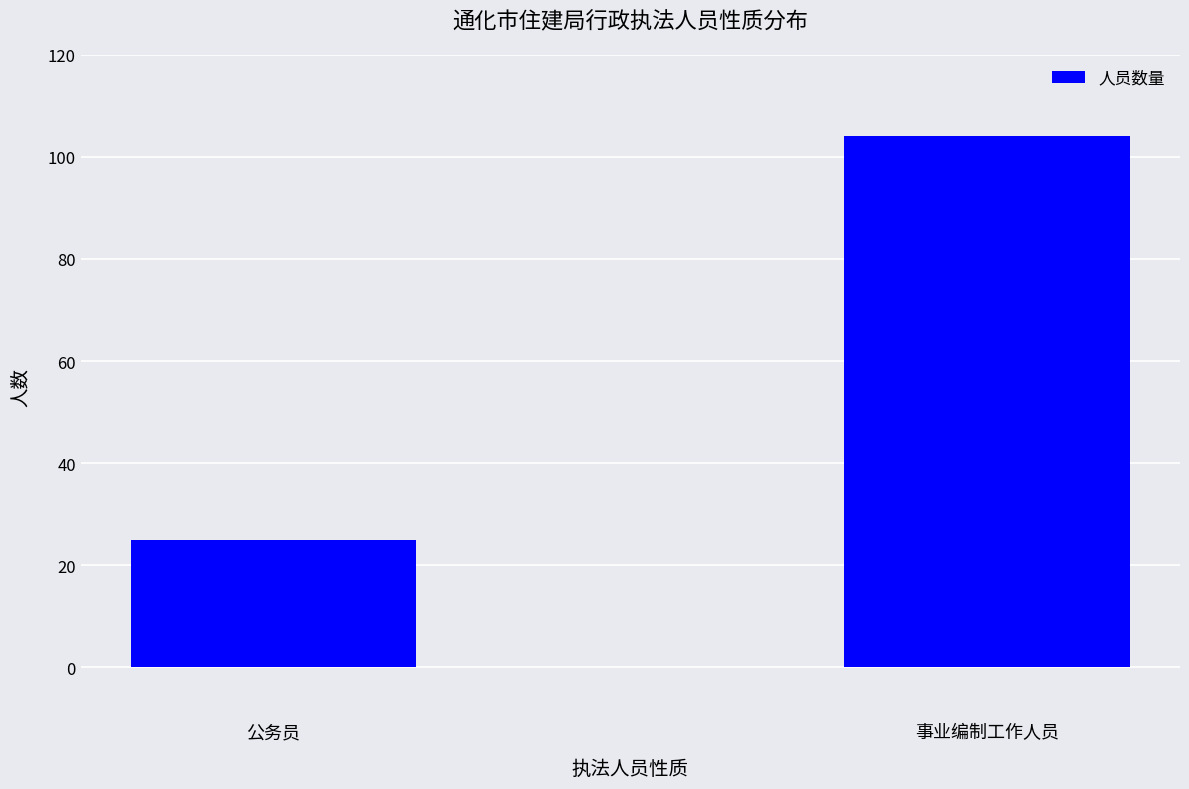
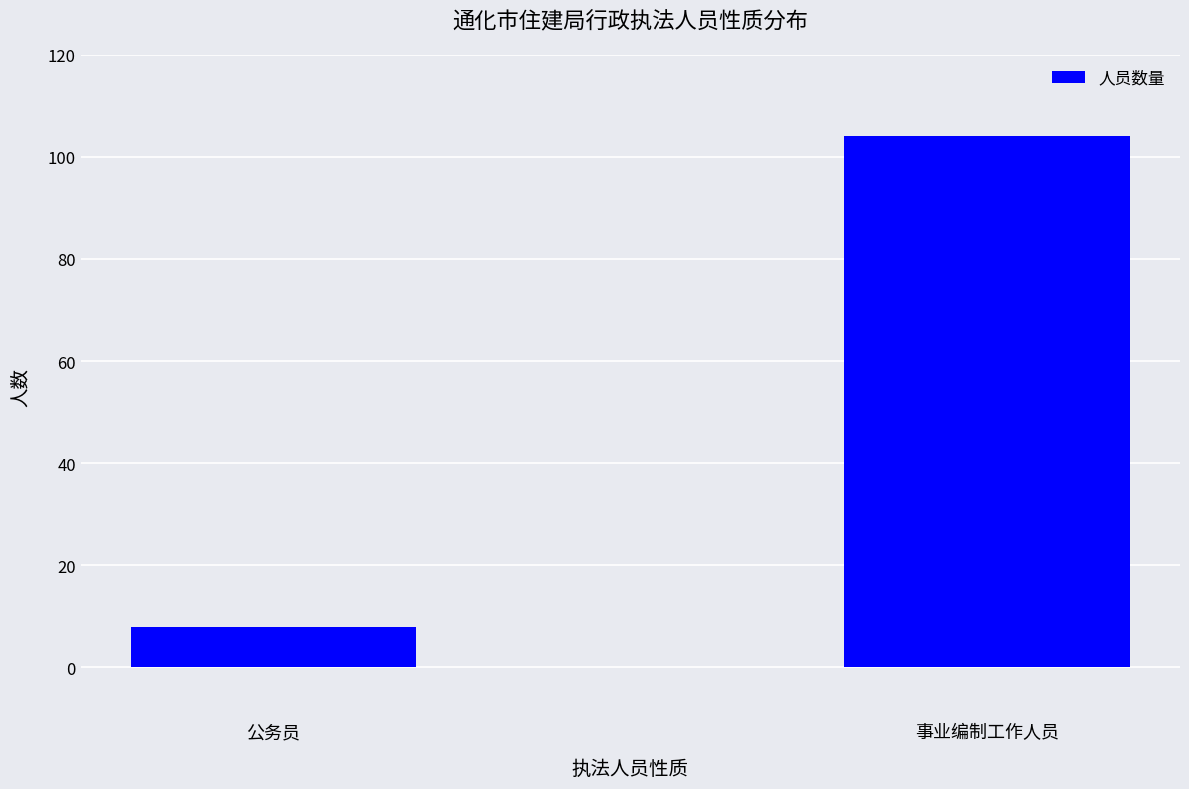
公务员: 25 -> 8
